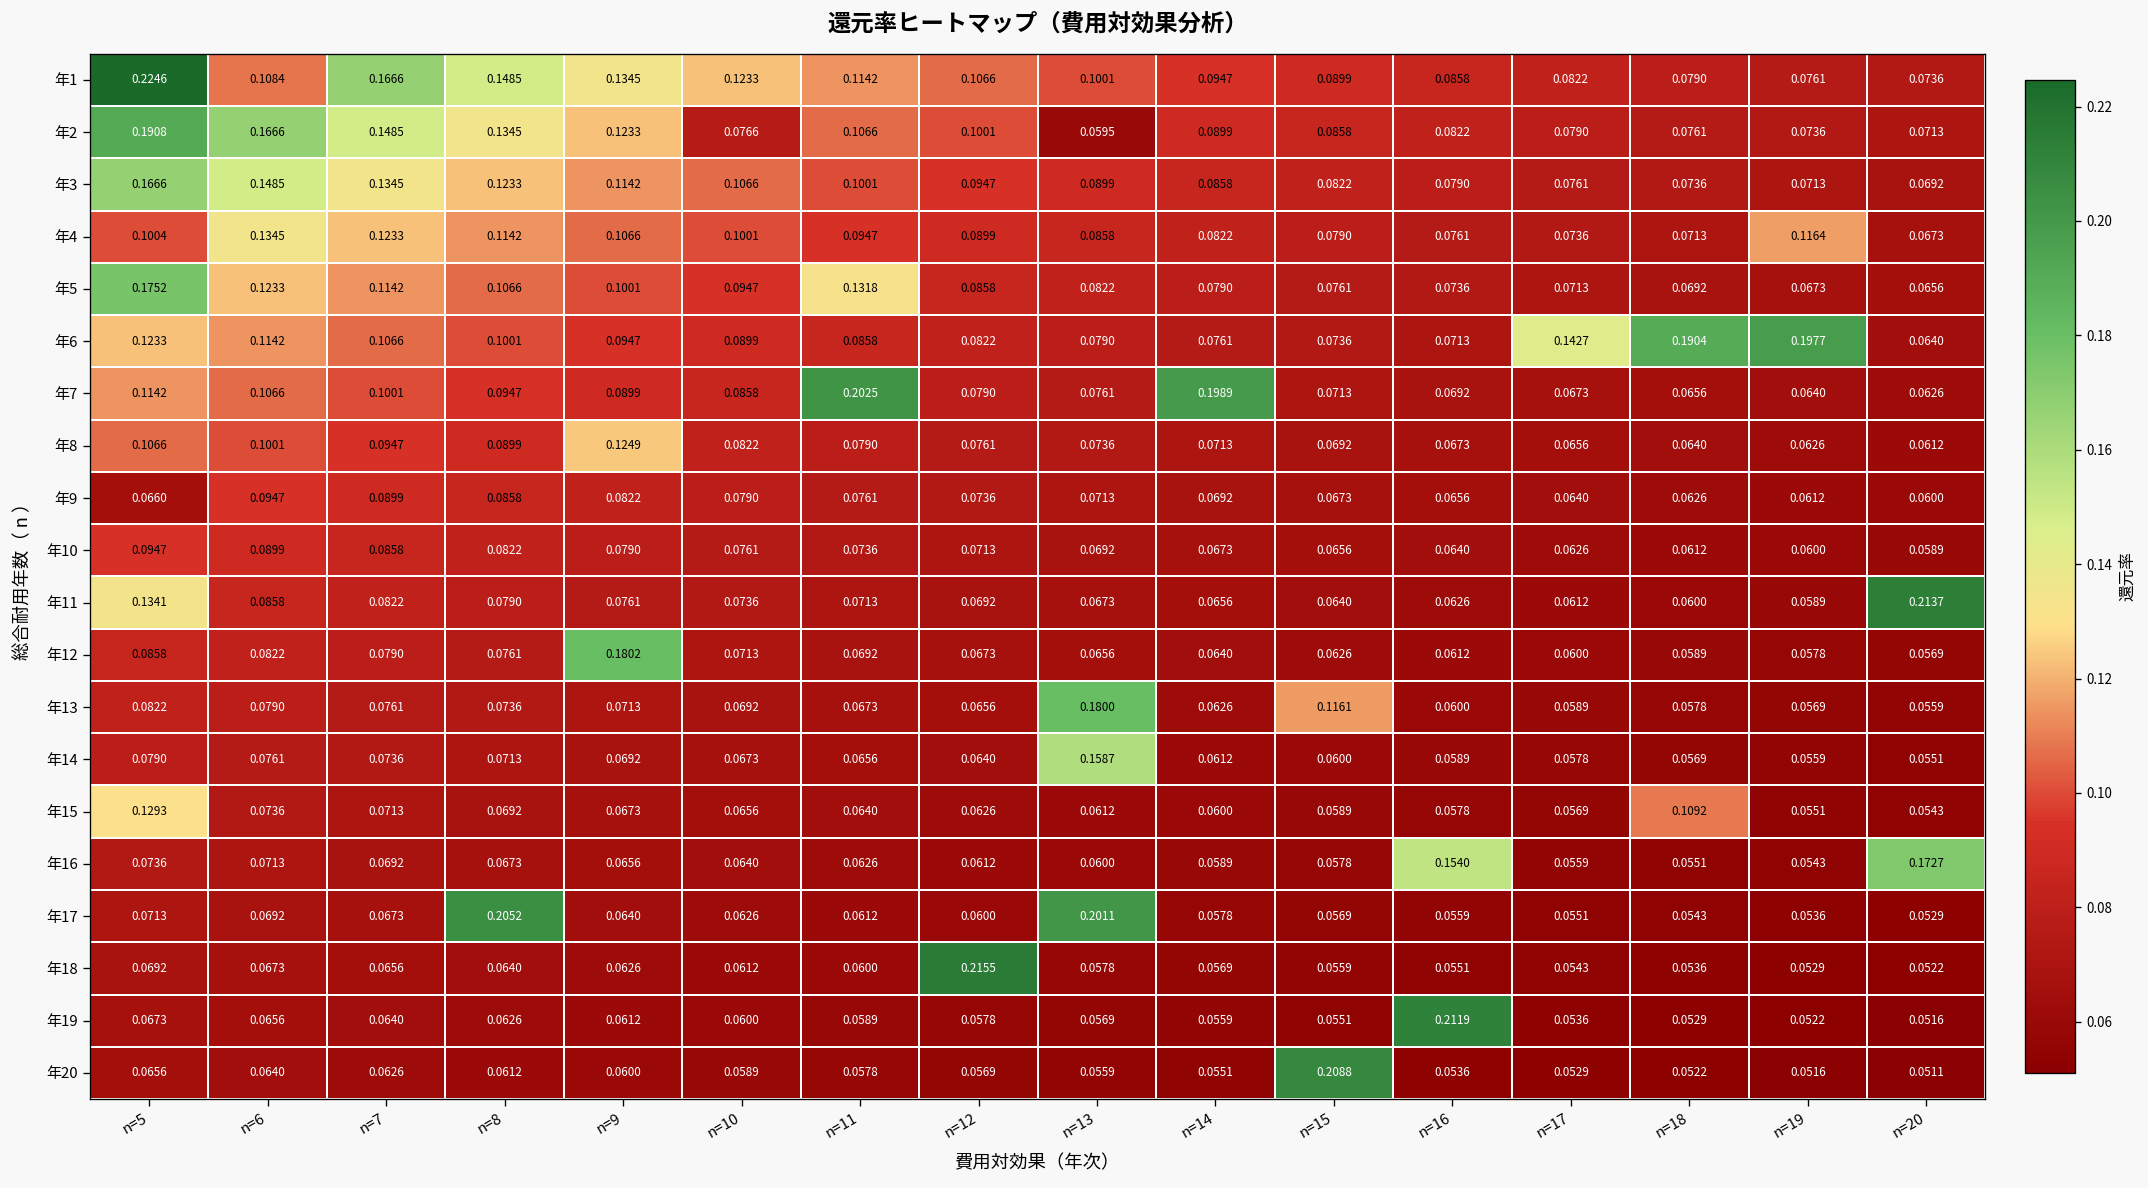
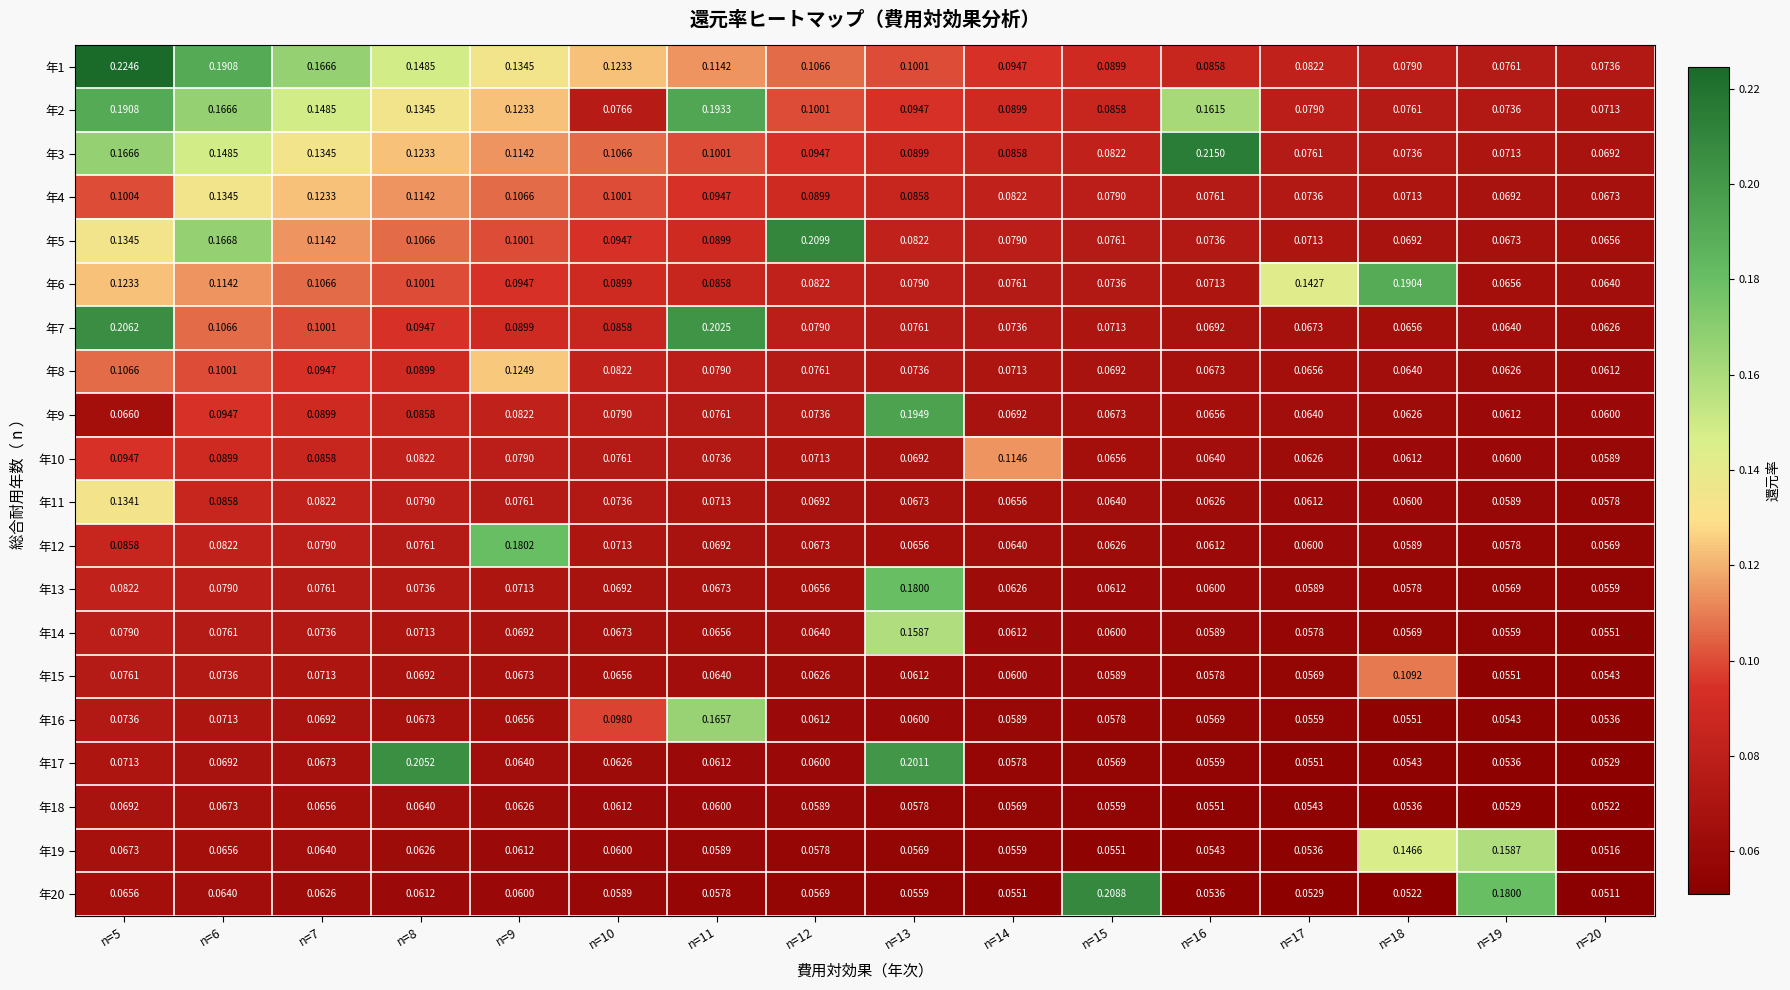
年1, n=6: 0.1084 -> 0.1908
年2, n=11: 0.1066 -> 0.1933
年2, n=13: 0.0595 -> 0.0947
年2, n=16: 0.0822 -> 0.1615
年3, n=16: 0.0790 -> 0.2150
年4, n=19: 0.1164 -> 0.0692
年5, n=5: 0.1752 -> 0.1345
年5, n=6: 0.1233 -> 0.1668
年5, n=11: 0.1318 -> 0.0899
年5, n=12: 0.0858 -> 0.2099
年6, n=19: 0.1977 -> 0.0656
年7, n=5: 0.1142 -> 0.2062
年7, n=14: 0.1989 -> 0.0736
年9, n=13: 0.0713 -> 0.1949
年10, n=14: 0.0673 -> 0.1146
年11, n=20: 0.2137 -> 0.0578
年13, n=15: 0.1161 -> 0.0612
年15, n=5: 0.1293 -> 0.0761
年16, n=10: 0.0640 -> 0.0980
年16, n=11: 0.0626 -> 0.1657
年16, n=16: 0.1540 -> 0.0569
年16, n=20: 0.1727 -> 0.0536
年18, n=12: 0.2155 -> 0.0589
年19, n=16: 0.2119 -> 0.0543
年19, n=18: 0.0529 -> 0.1466
年19, n=19: 0.0522 -> 0.1587
年20, n=19: 0.0516 -> 0.1800
